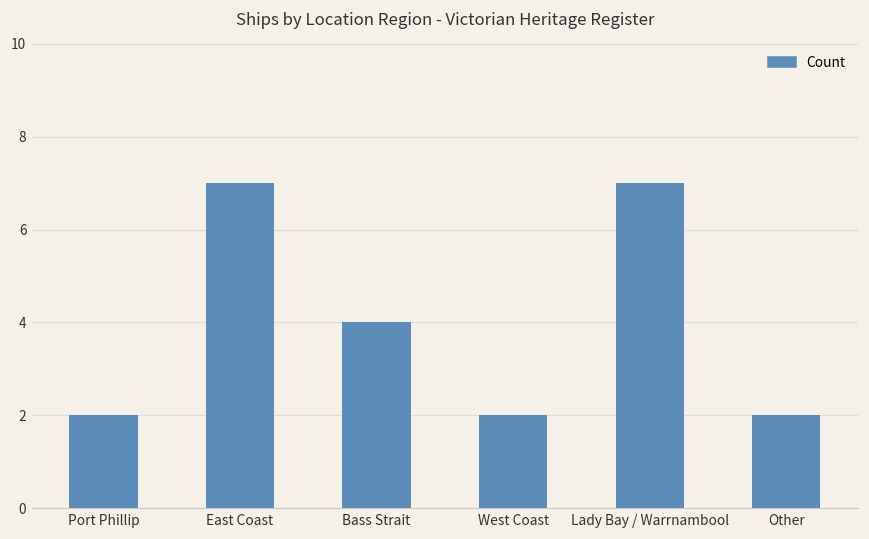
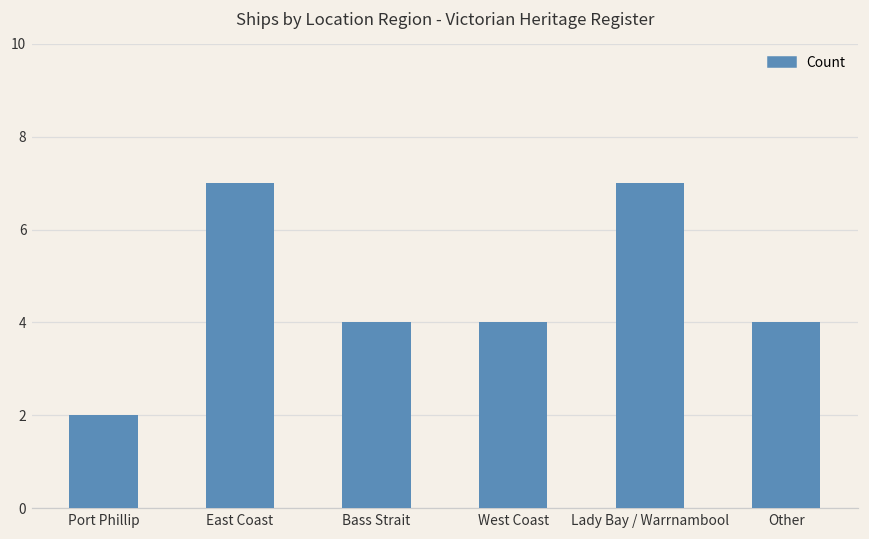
West Coast: 2 -> 4
Other: 2 -> 4
